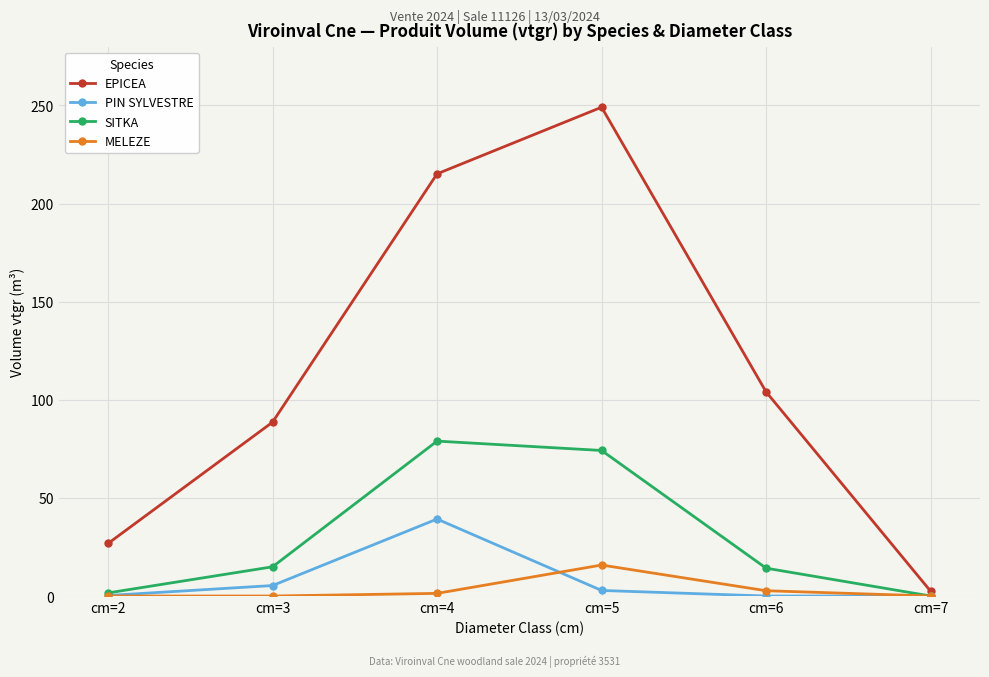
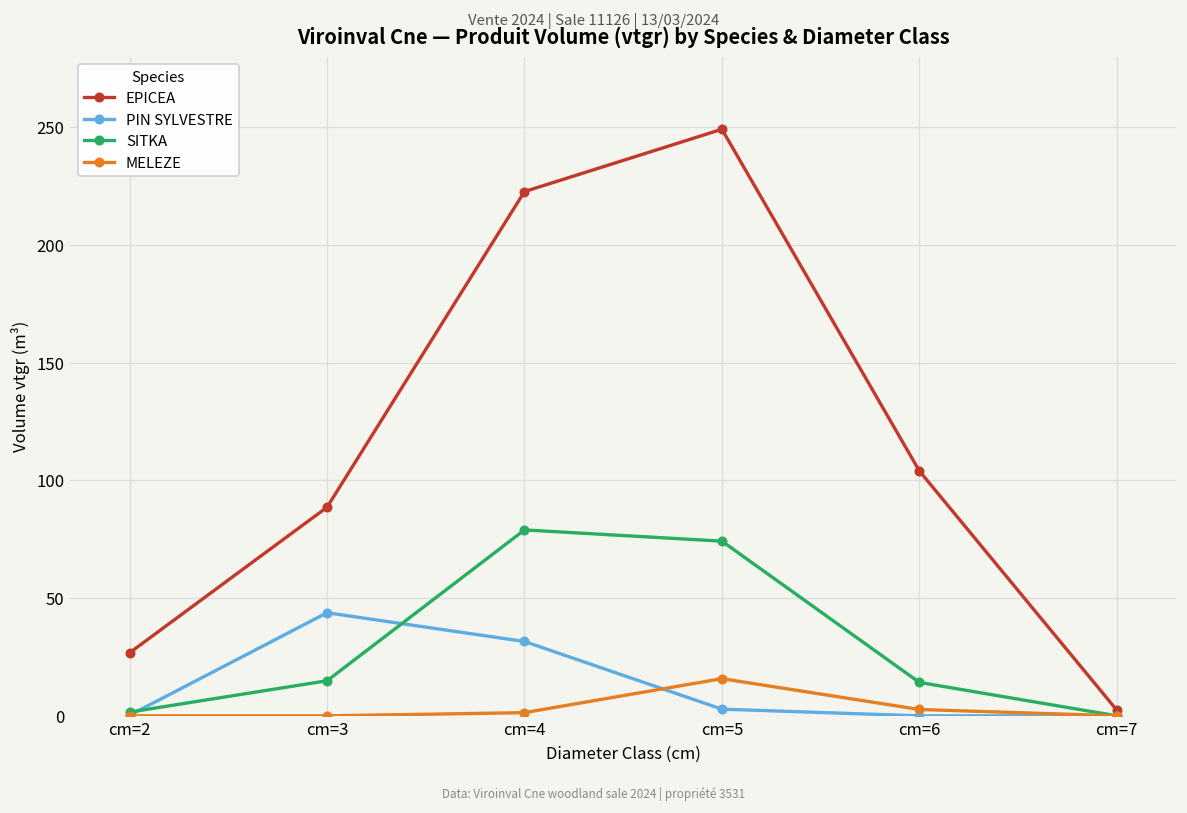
PIN SYLVESTRE, cm=3: 5 -> 44
EPICEA, cm=4: 215 -> 223
PIN SYLVESTRE, cm=4: 39 -> 32
